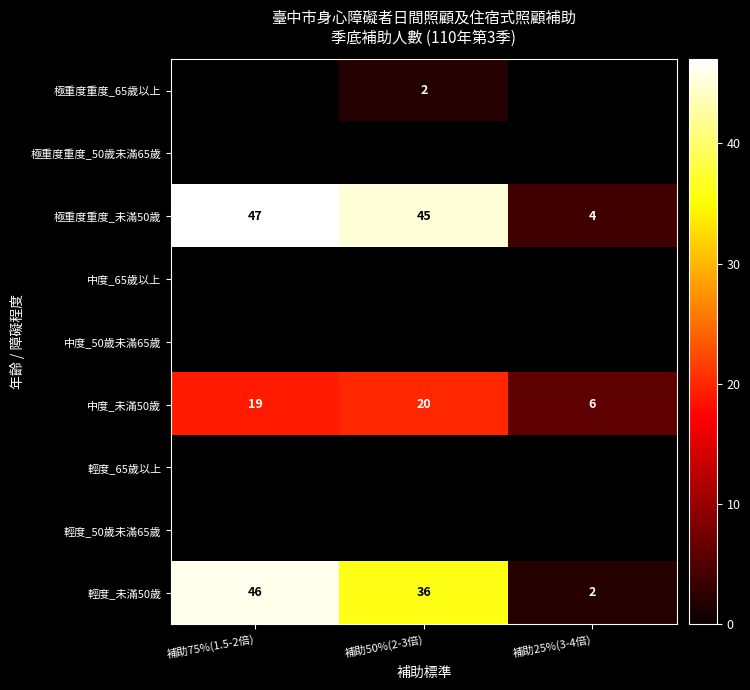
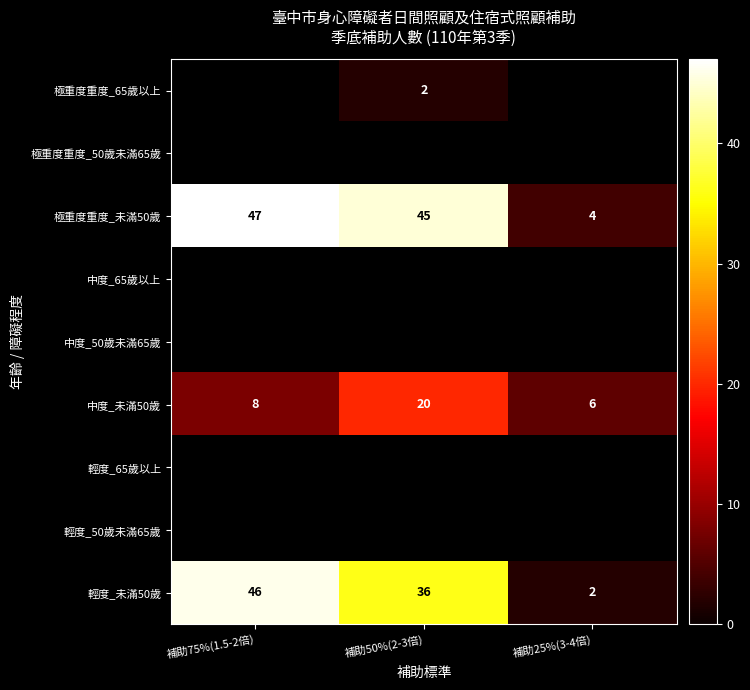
中度_未滿50歲, 補助75%(1.5-2倍): 19 -> 8
